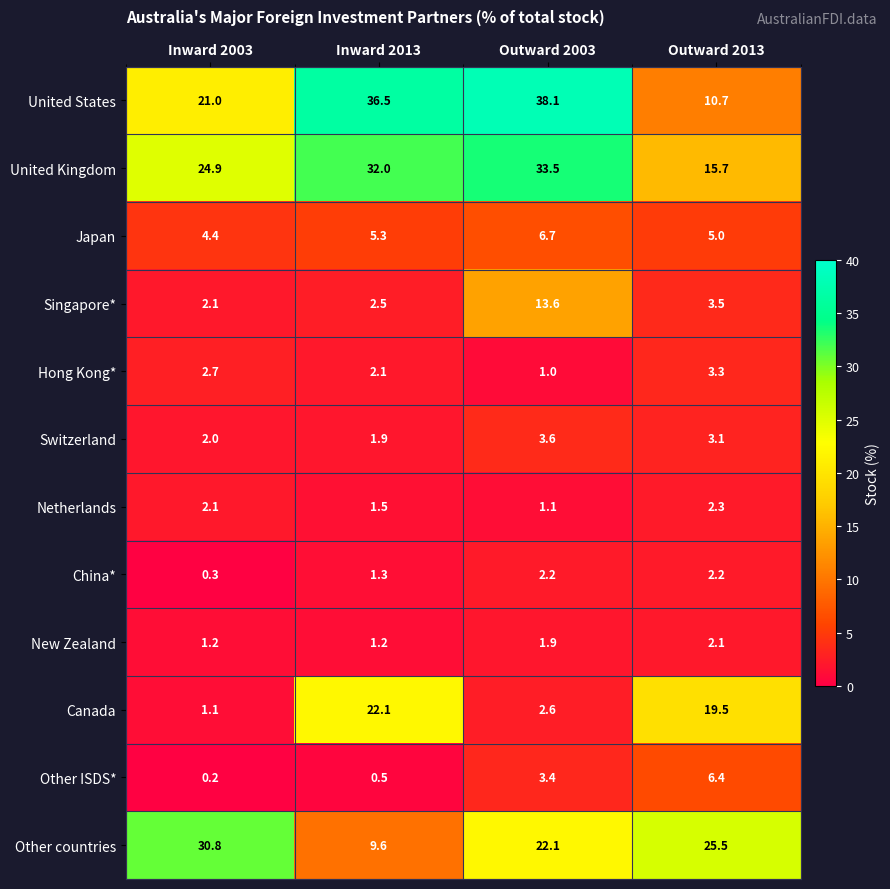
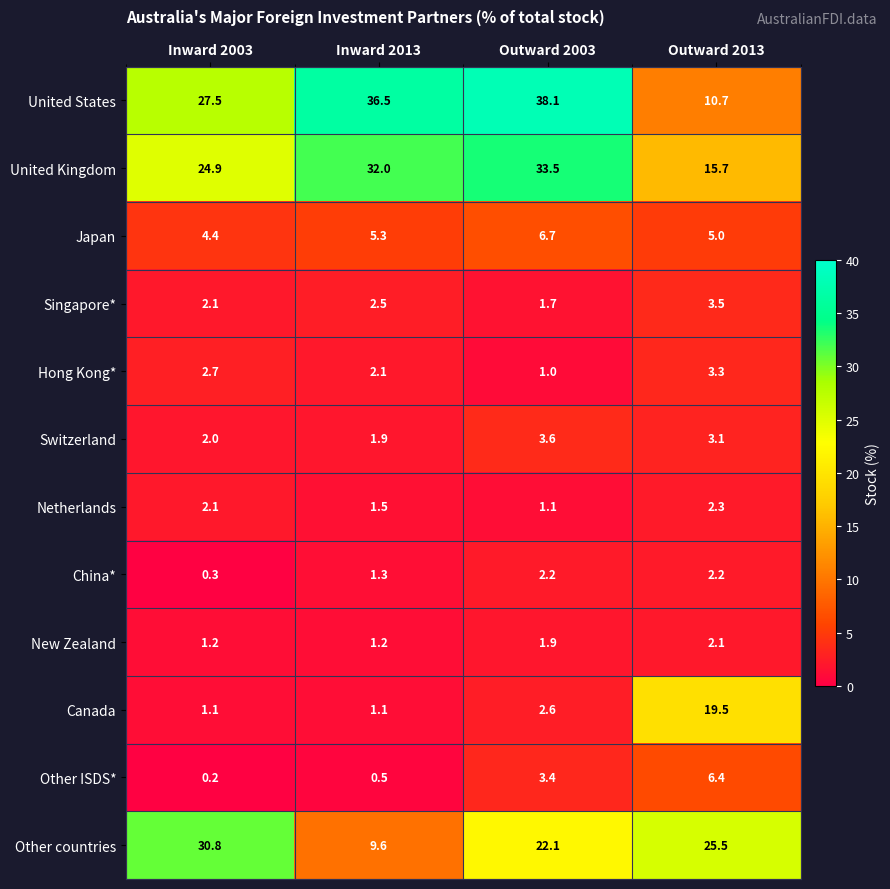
United States, Inward 2003: 21.0 -> 27.5
Singapore*, Outward 2003: 13.6 -> 1.7
Canada, Inward 2013: 22.1 -> 1.1
